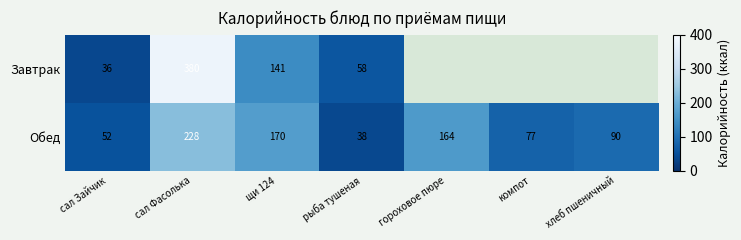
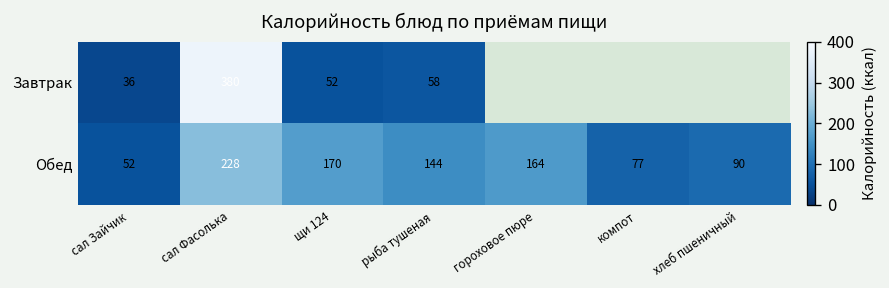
Завтрак, щи 124: 141 -> 52
Обед, рыба тушеная: 38 -> 144
